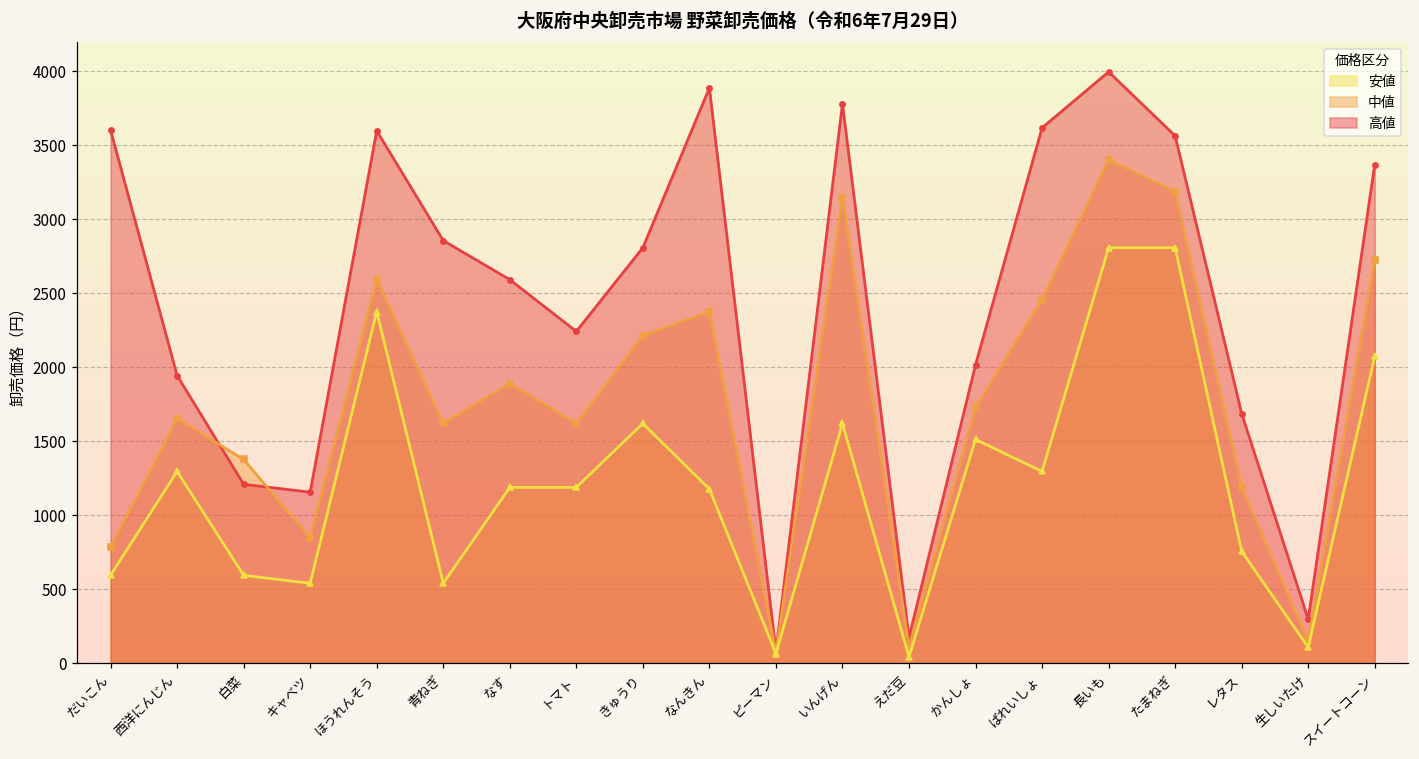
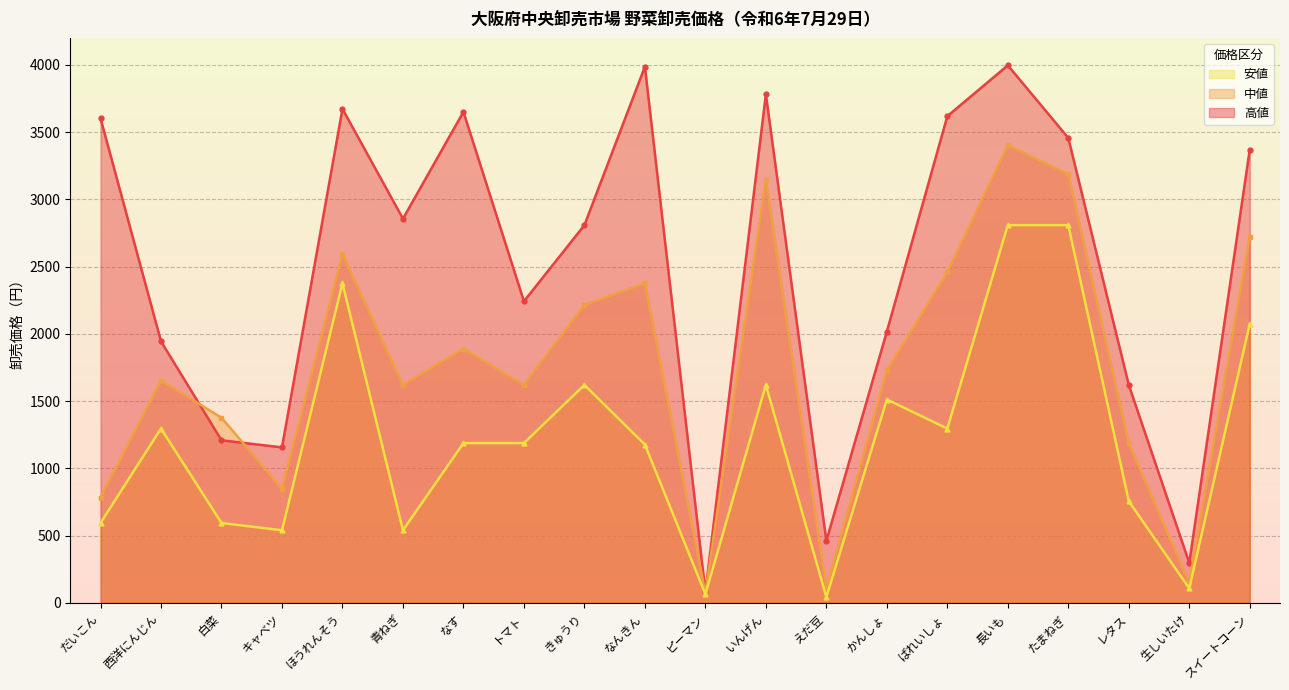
高値, ほうれんそう: 3600 -> 3670
高値, なす: 2590 -> 3650
高値, なんきん: 3890 -> 3990
高値, えだ豆: 170 -> 460
高値, たまねぎ: 3560 -> 3460
高値, レタス: 1690 -> 1620
